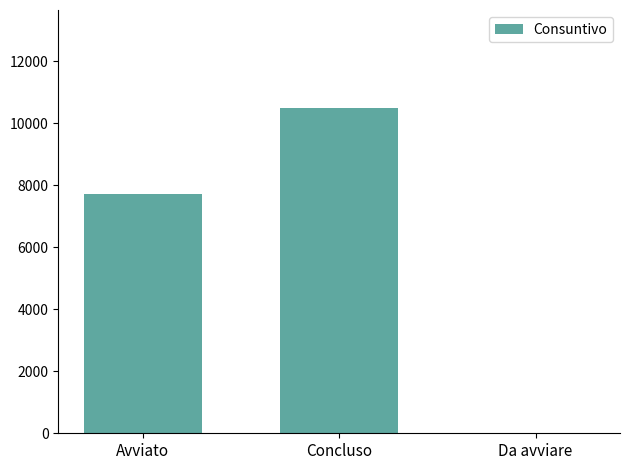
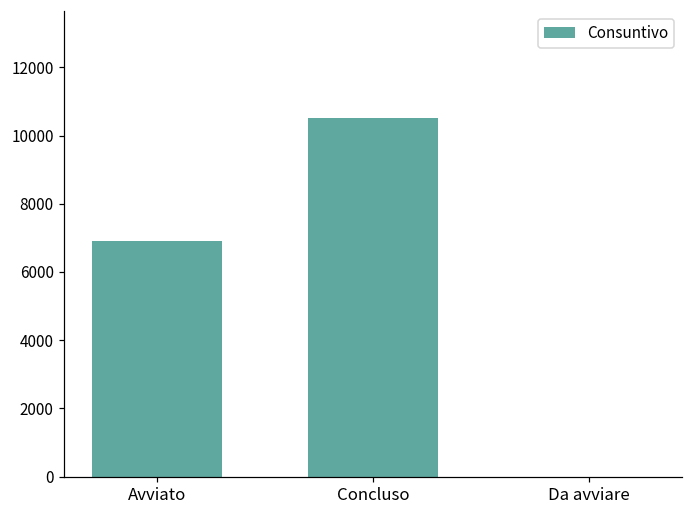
Avviato: 7700 -> 6900
